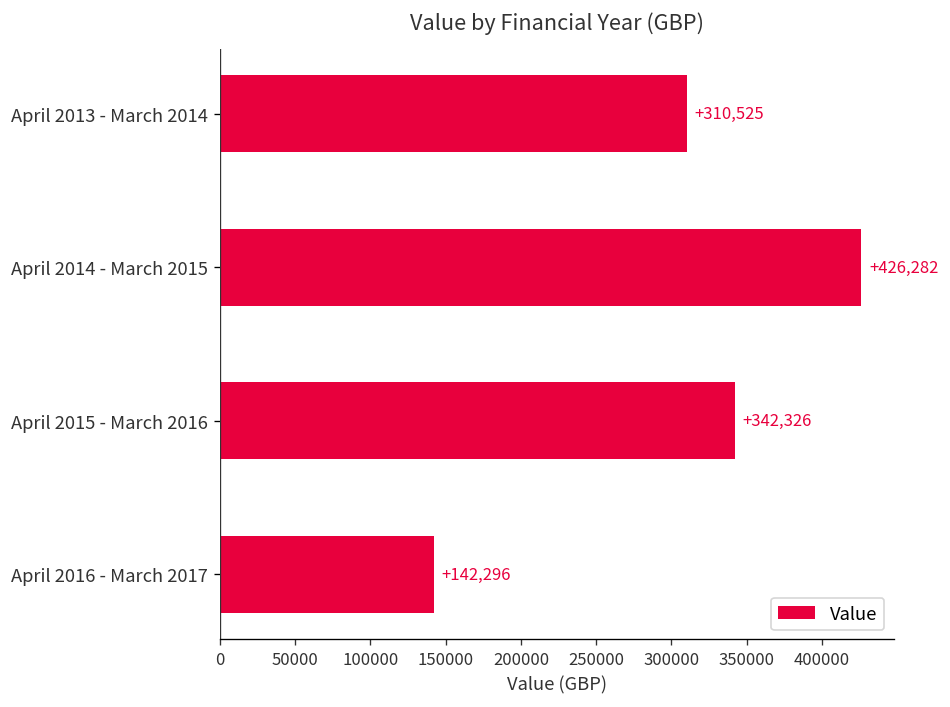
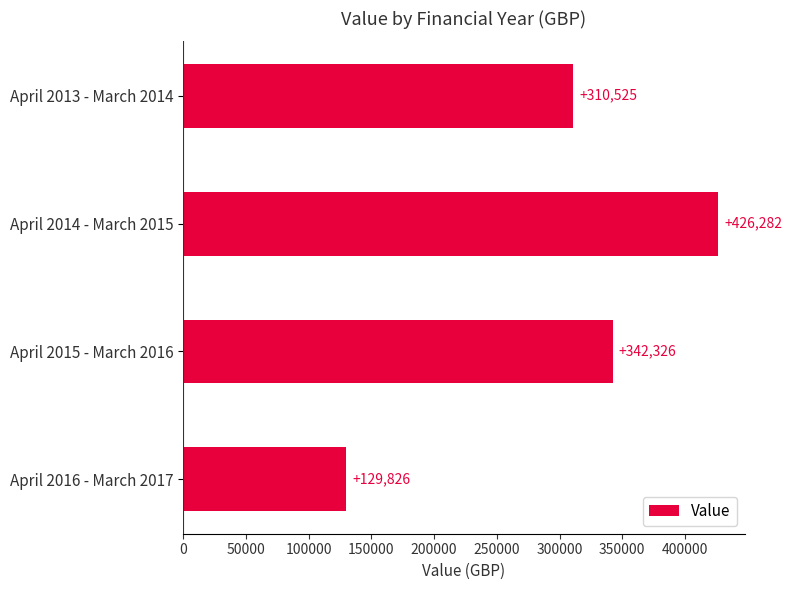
April 2016 - March 2017: +142,296 -> +129,826
